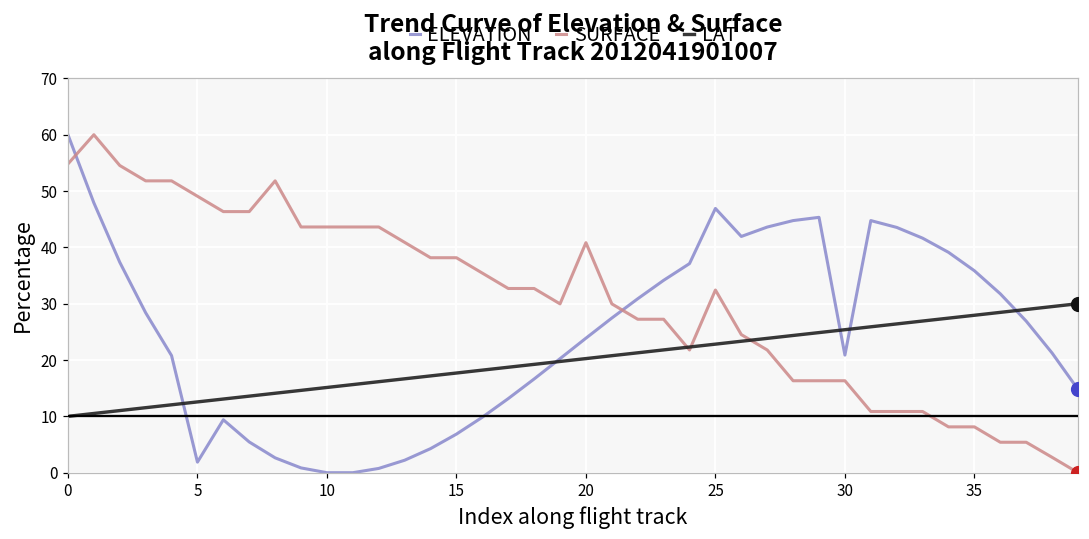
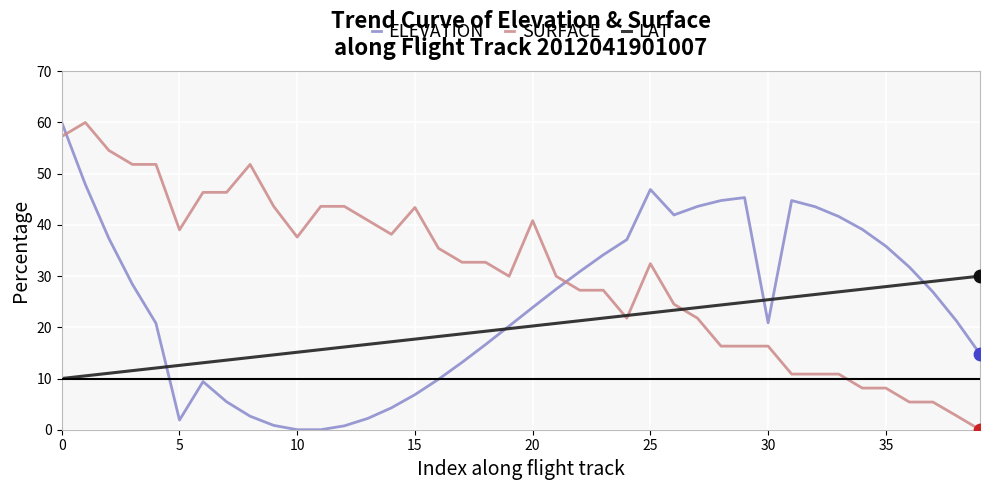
SURFACE, 0: 55 -> 57
SURFACE, 5: 49 -> 39
SURFACE, 10: 44 -> 38
SURFACE, 15: 38 -> 43
